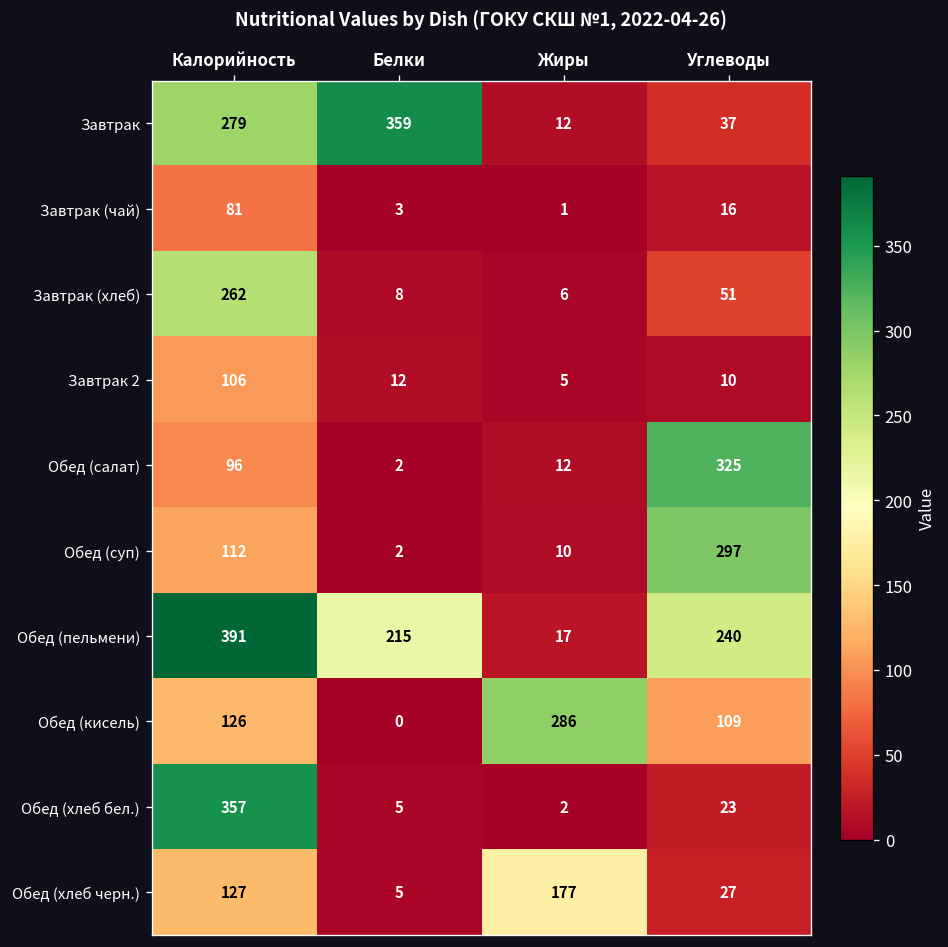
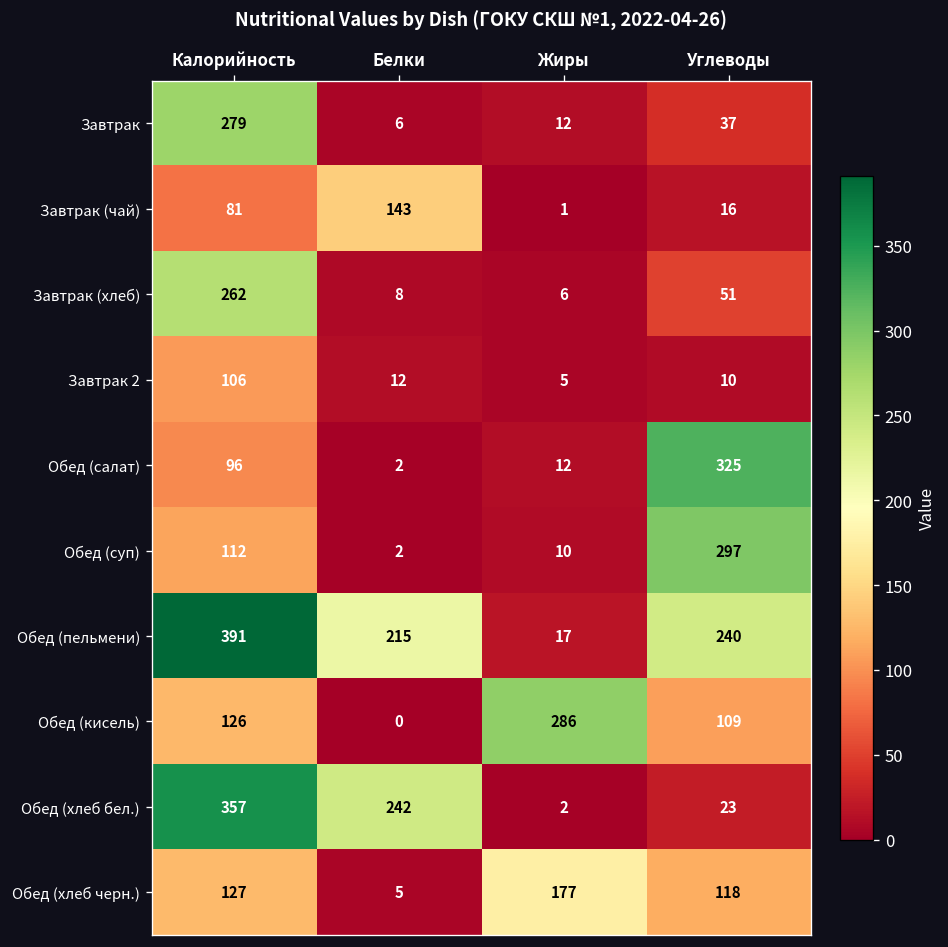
Завтрак, Белки: 359 -> 6
Завтрак (чай), Белки: 3 -> 143
Обед (хлеб бел.), Белки: 5 -> 242
Обед (хлеб черн.), Углеводы: 27 -> 118
